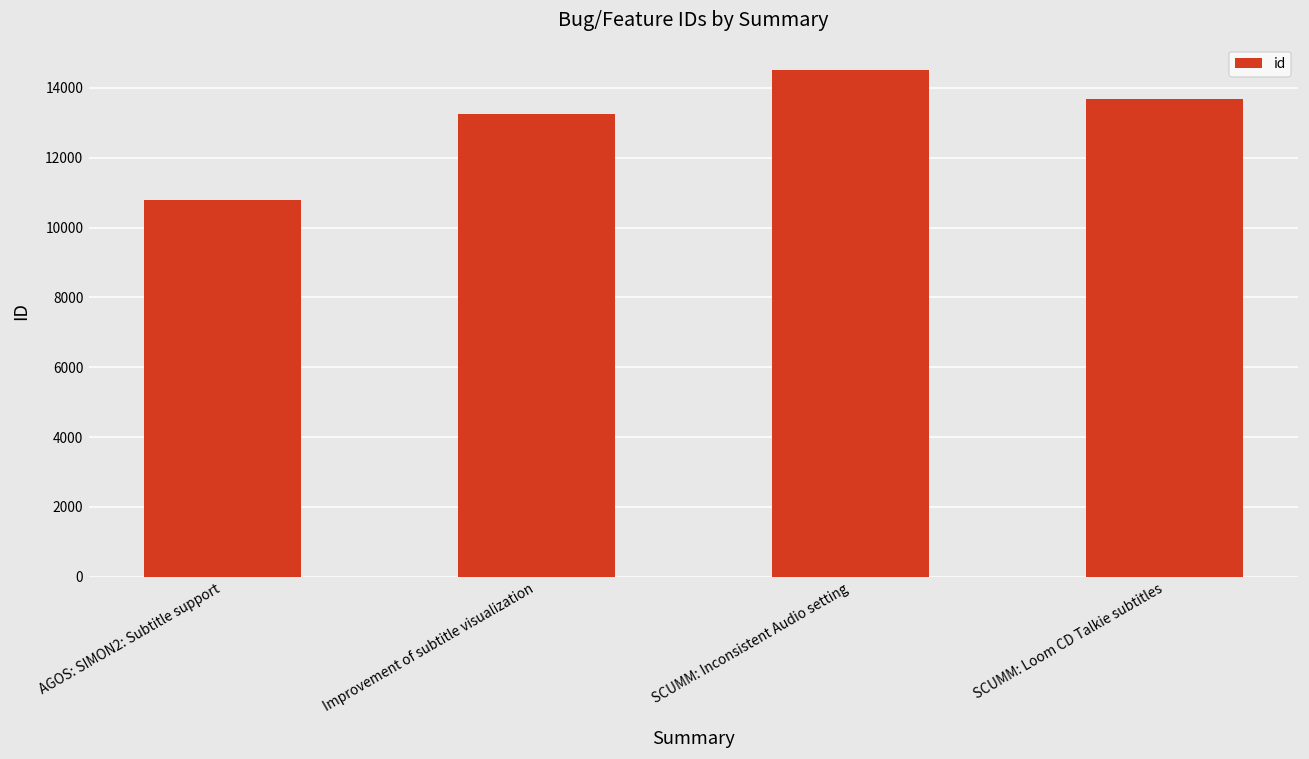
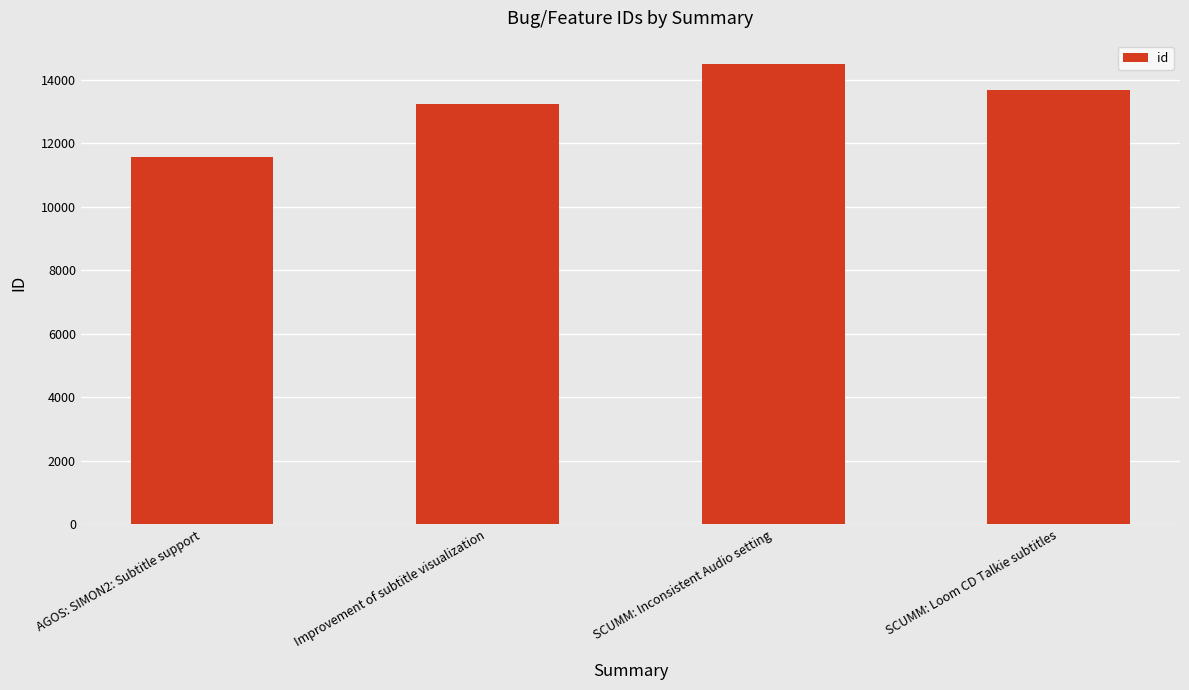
AGOS: SIMON2: Subtitle support: 10800 -> 11600
